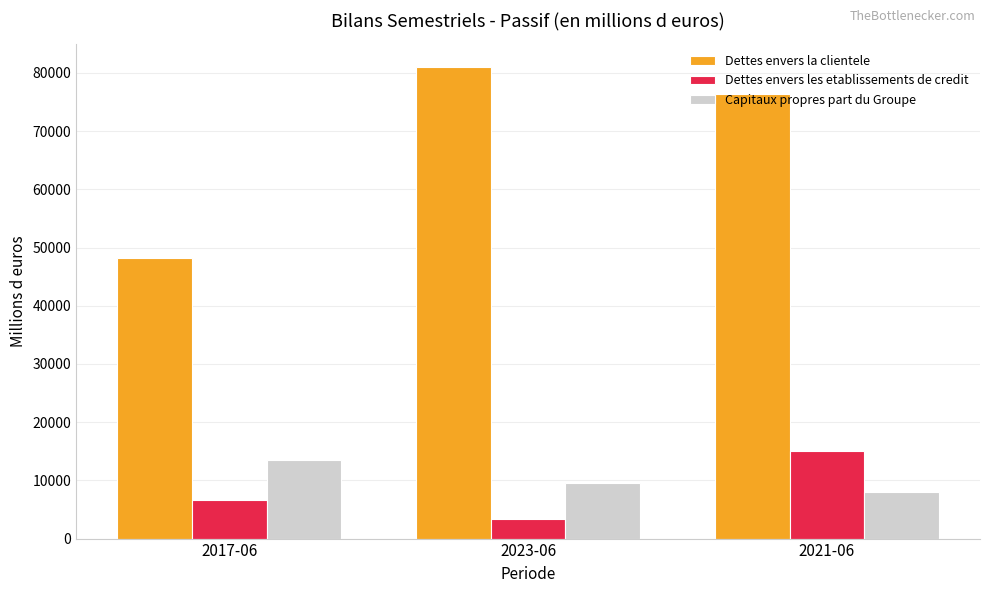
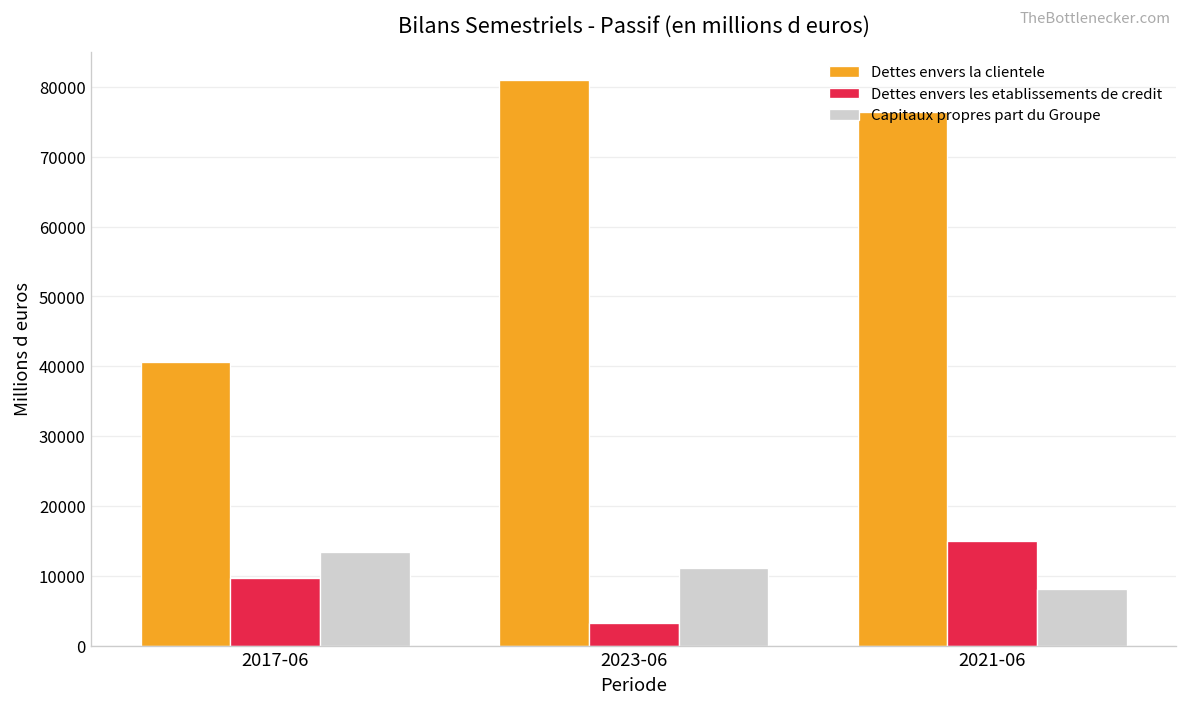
Dettes envers la clientele, 2017-06: 48000 -> 41000
Dettes envers les etablissements de credit, 2017-06: 7000 -> 10000
Capitaux propres part du Groupe, 2023-06: 10000 -> 11000
